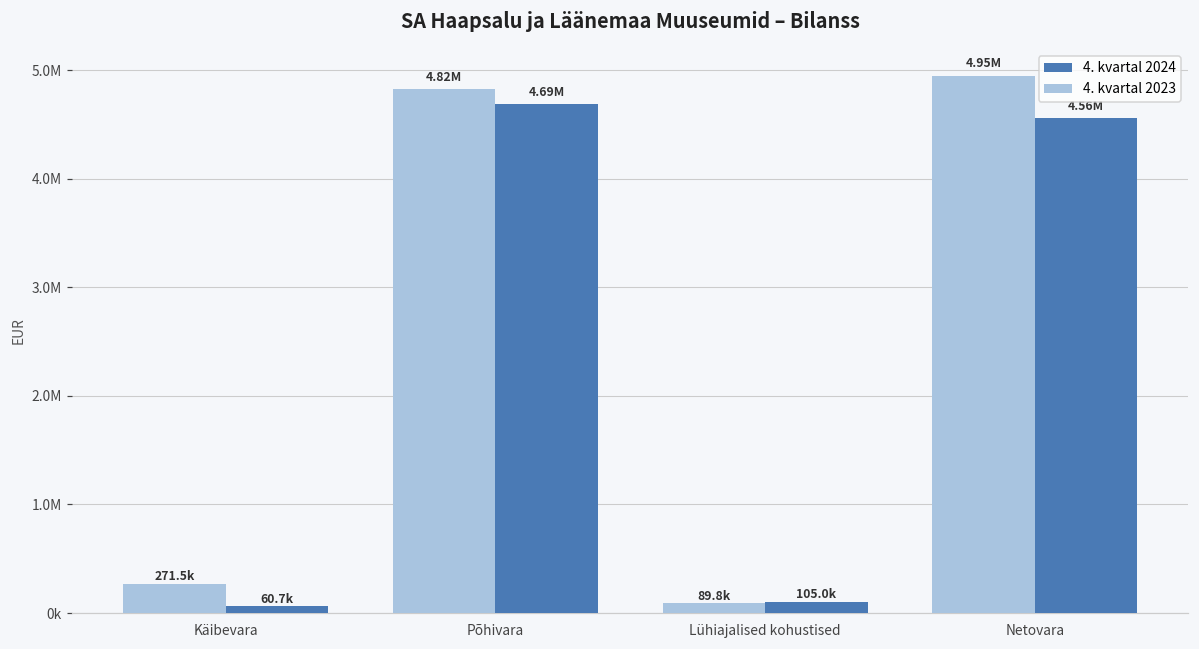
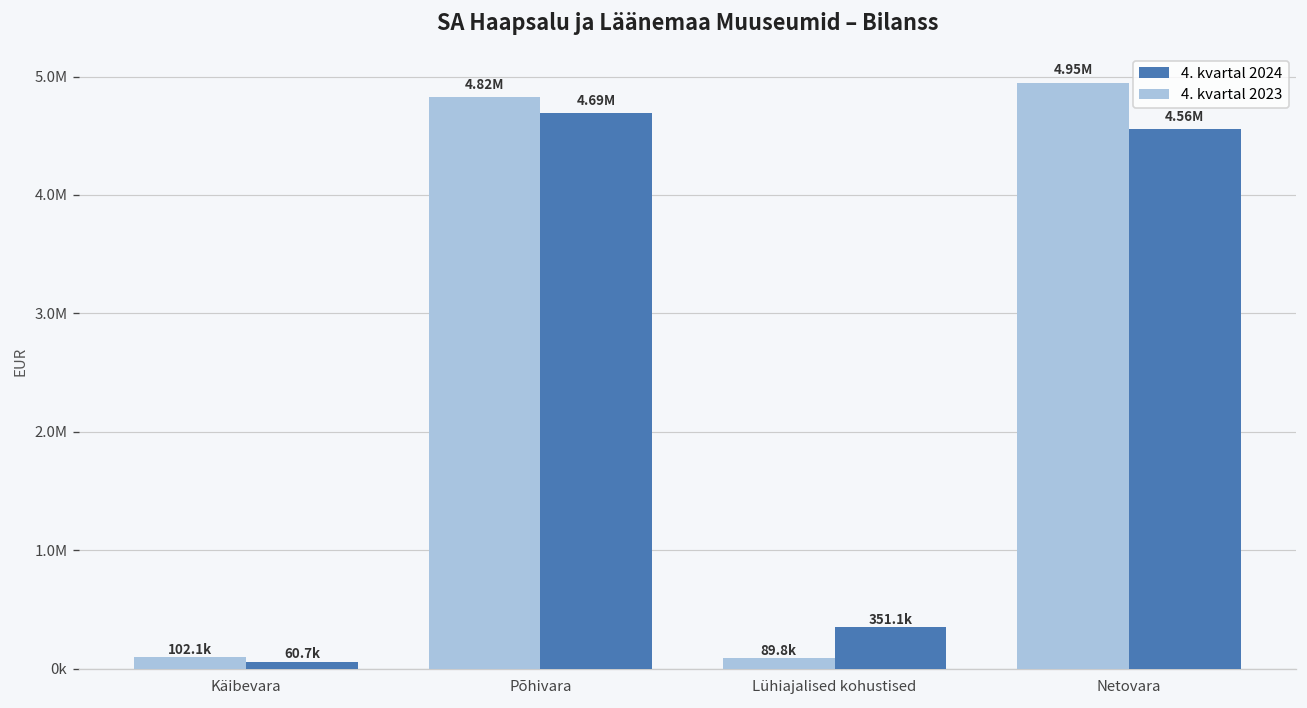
4. kvartal 2023, Käibevara: 271.5k -> 102.1k
4. kvartal 2024, Lühiajalised kohustised: 105.0k -> 351.1k
